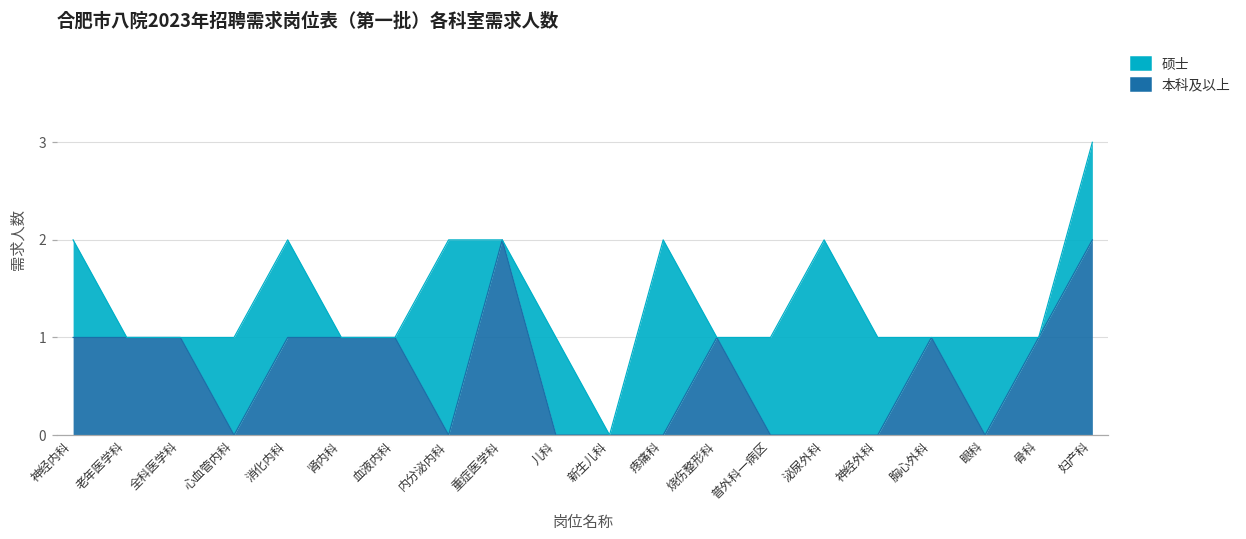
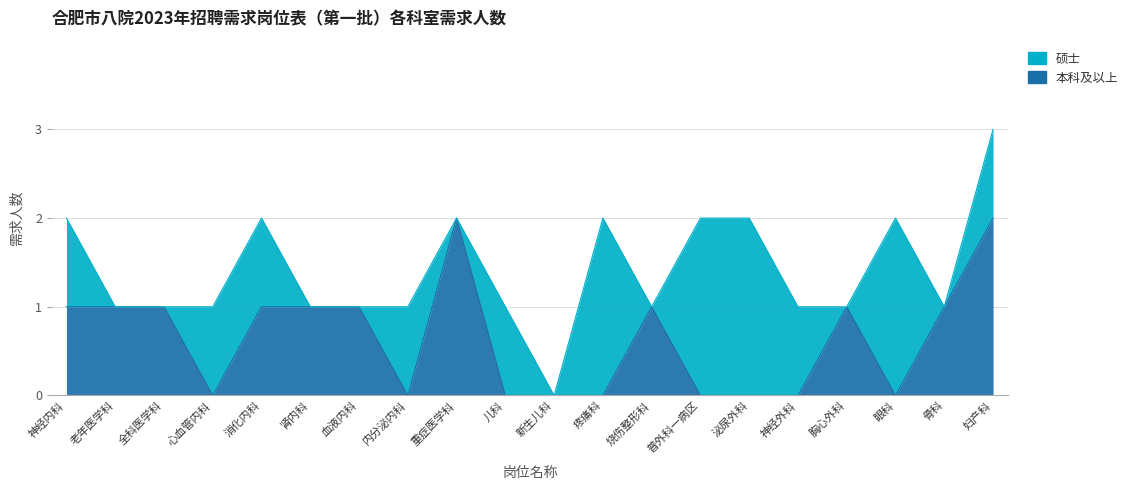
硕士, 内分泌内科: 2 -> 1
硕士, 普外科一病区: 1 -> 2
硕士, 眼科: 1 -> 2
